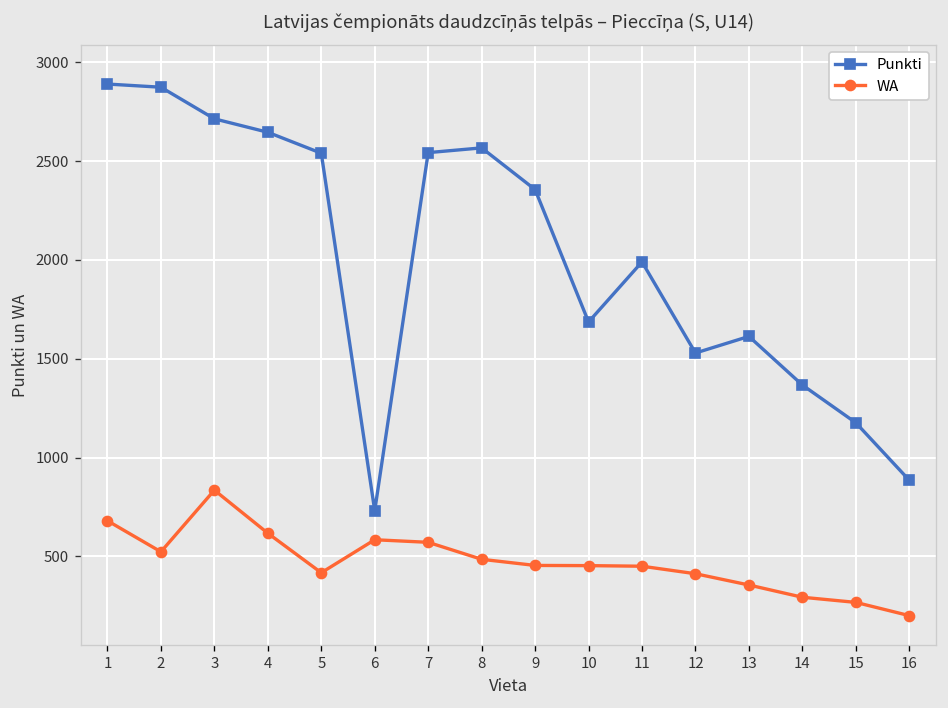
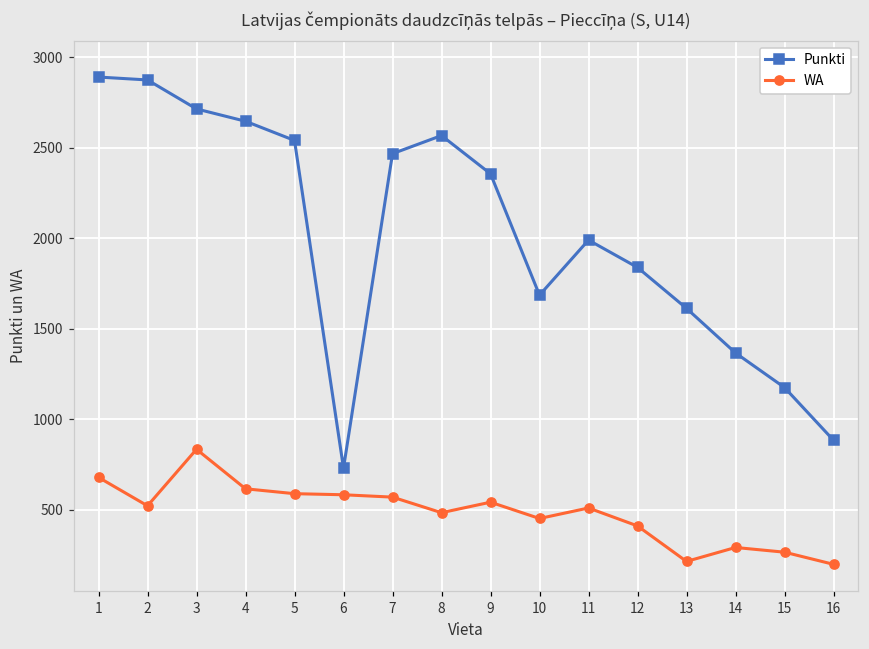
WA, 5: 420 -> 590
Punkti, 7: 2540 -> 2470
WA, 9: 450 -> 540
WA, 11: 450 -> 510
Punkti, 12: 1530 -> 1840
WA, 13: 360 -> 220
